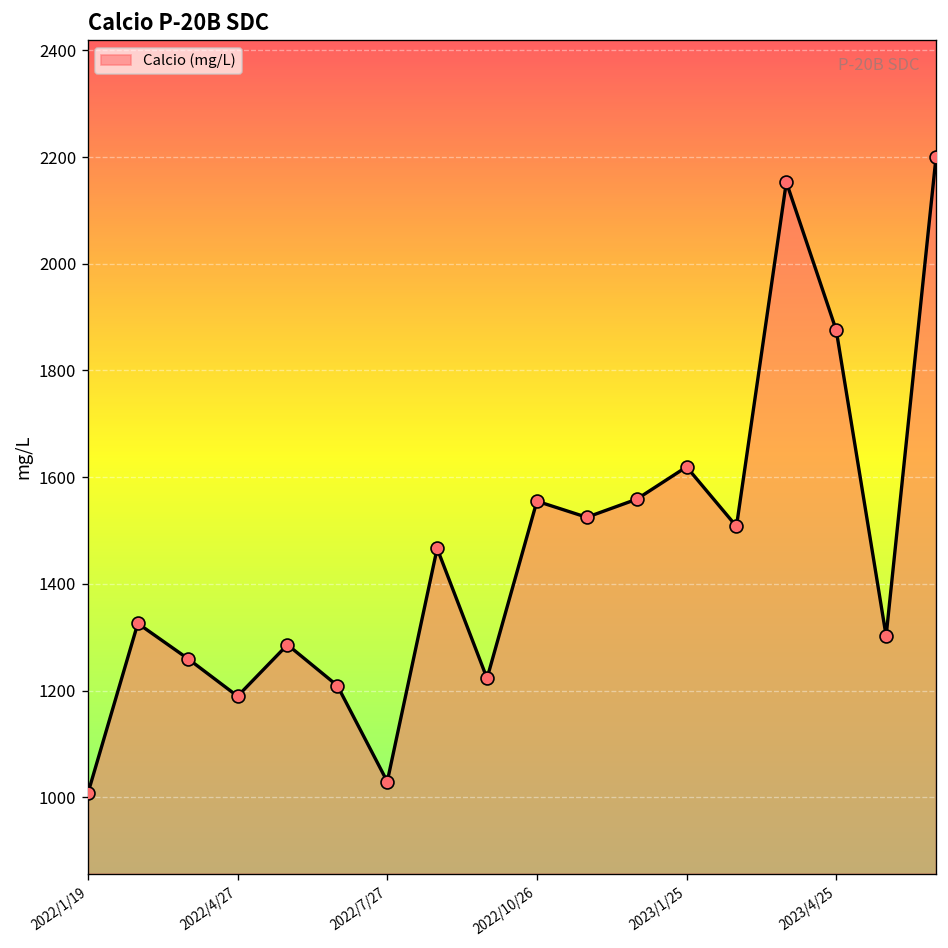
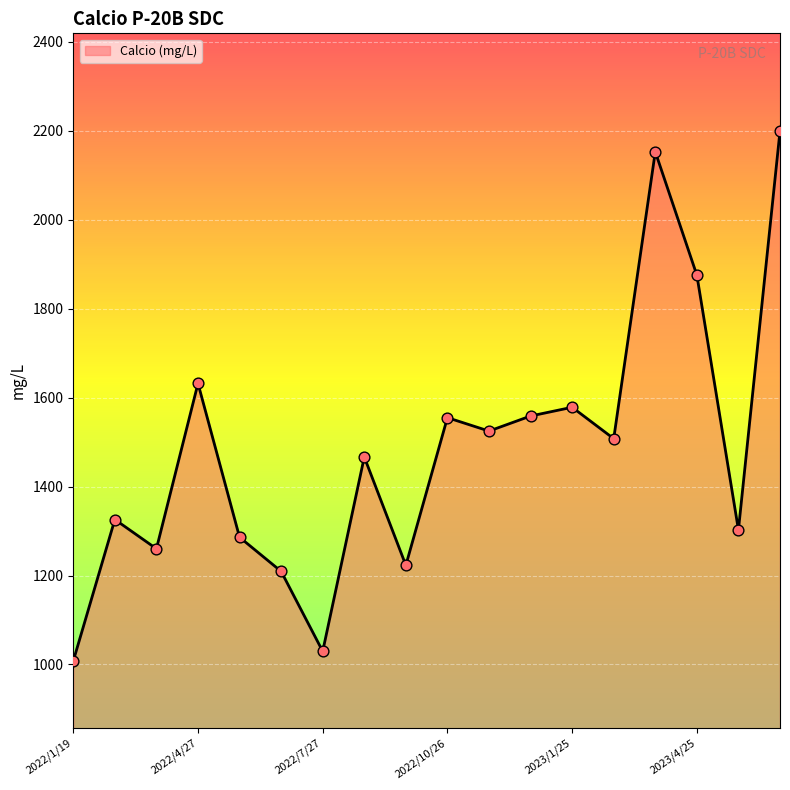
2022/4/27: 1190 -> 1630
2023/1/25: 1620 -> 1580
